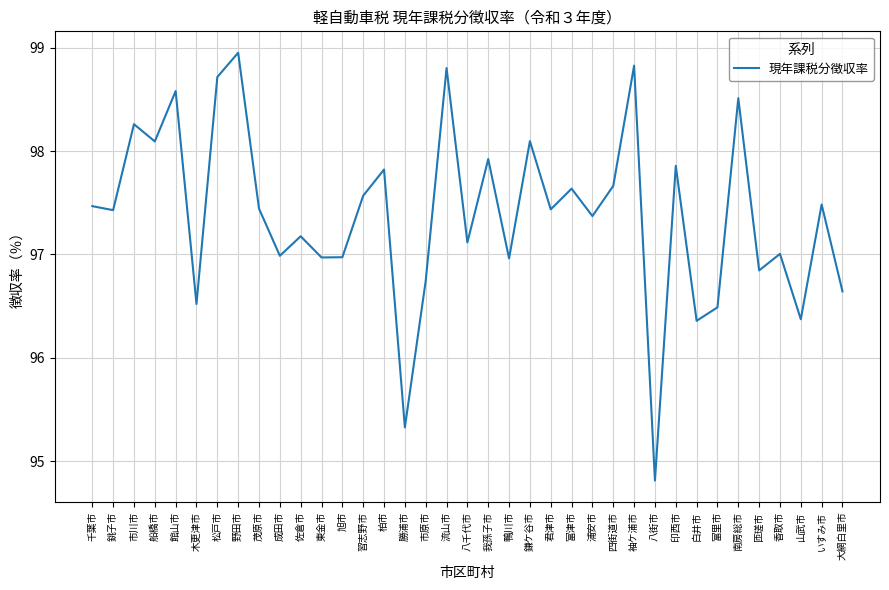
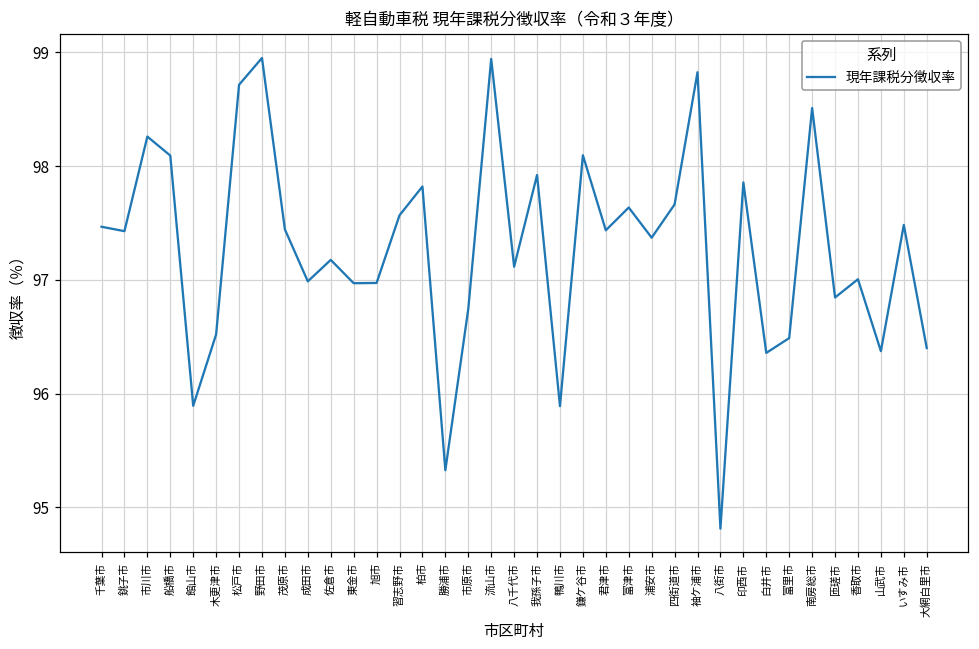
館山市: 98.58 -> 95.89
流山市: 98.80 -> 98.94
鴨川市: 96.96 -> 95.89
大網白里市: 96.64 -> 96.40
